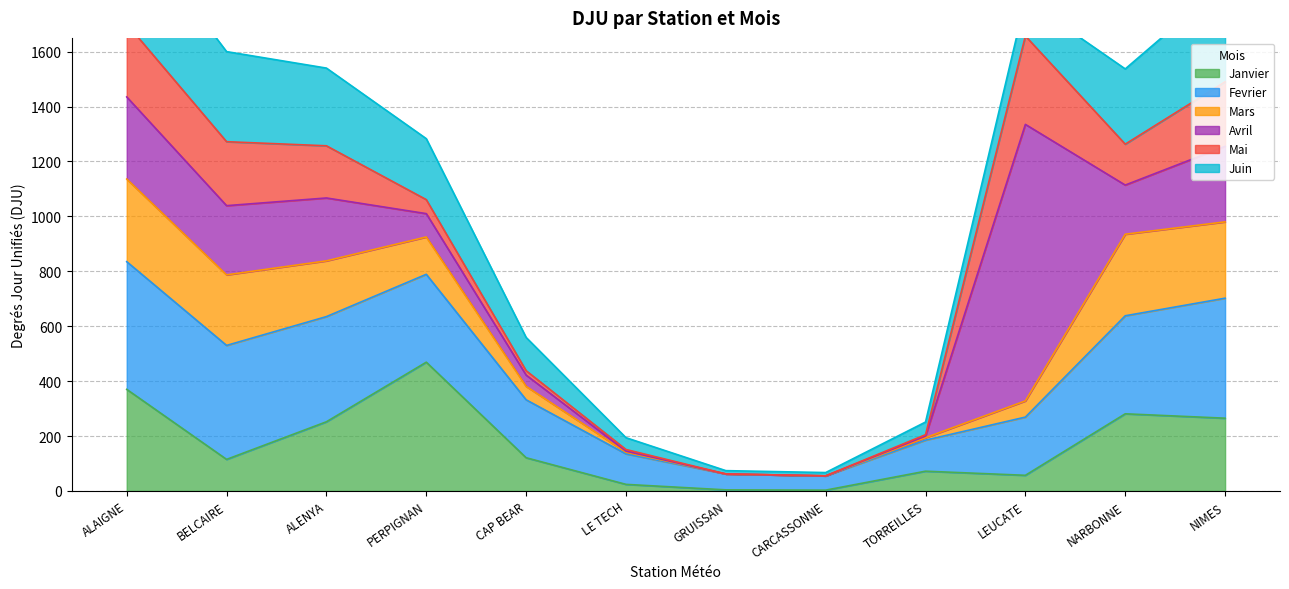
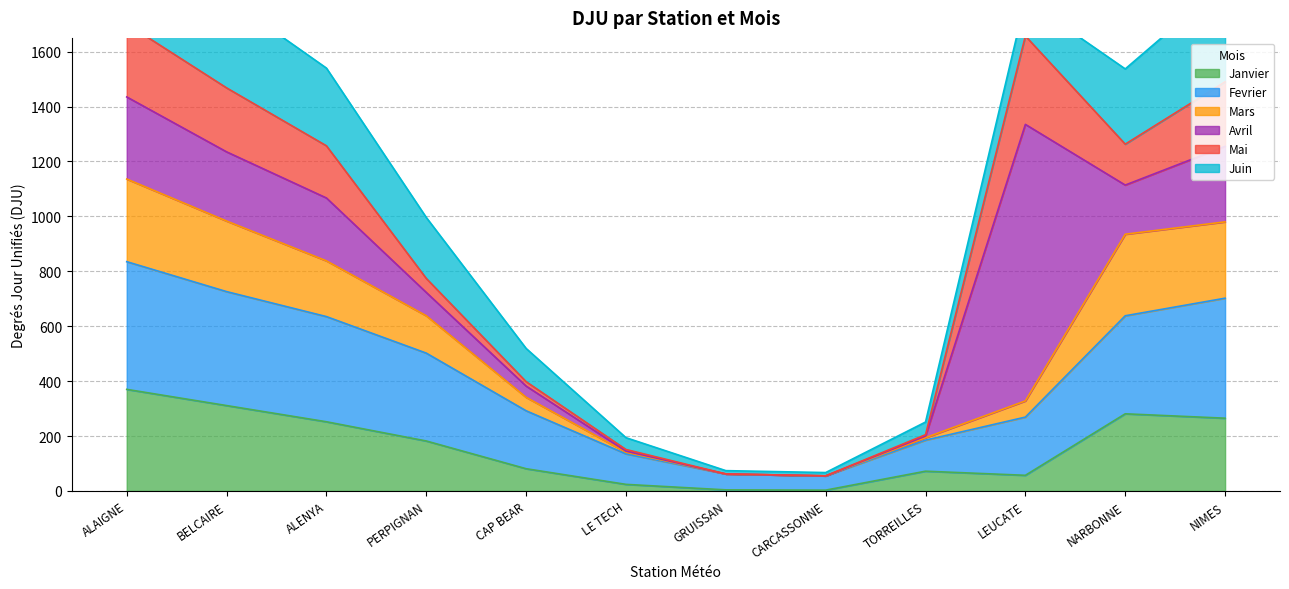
Janvier, BELCAIRE: 120 -> 310
Janvier, PERPIGNAN: 470 -> 180
Janvier, CAP BEAR: 120 -> 80
